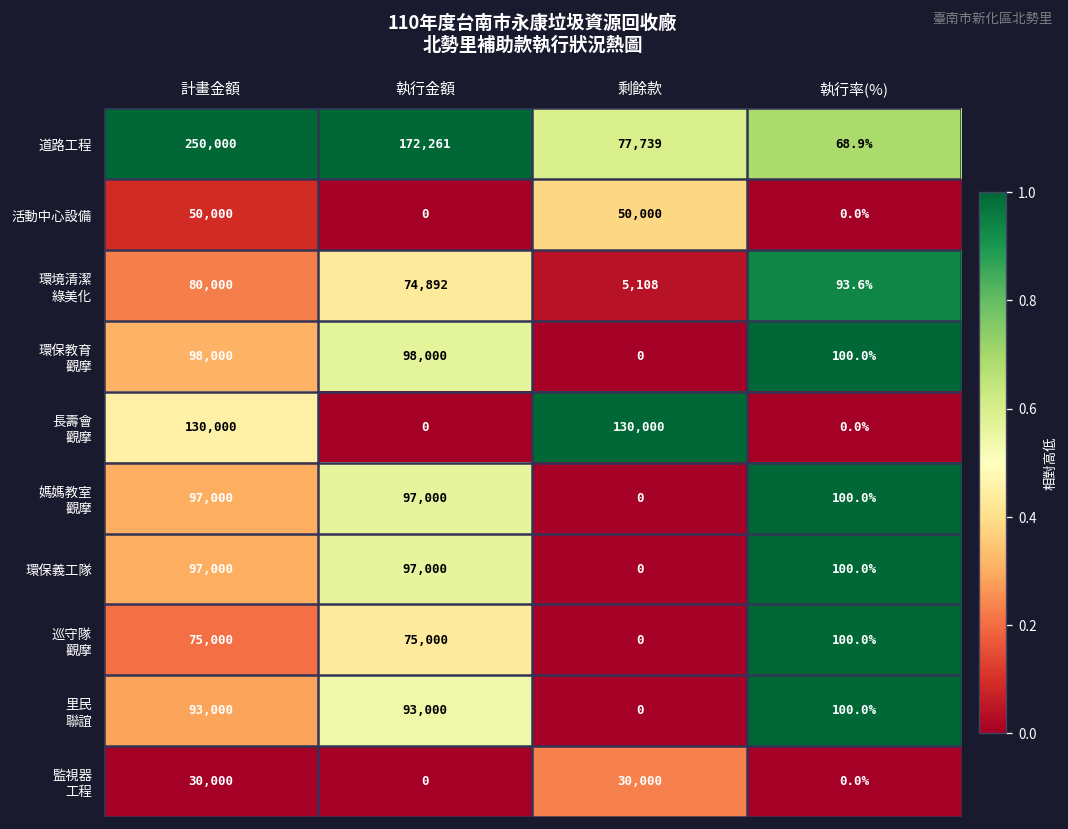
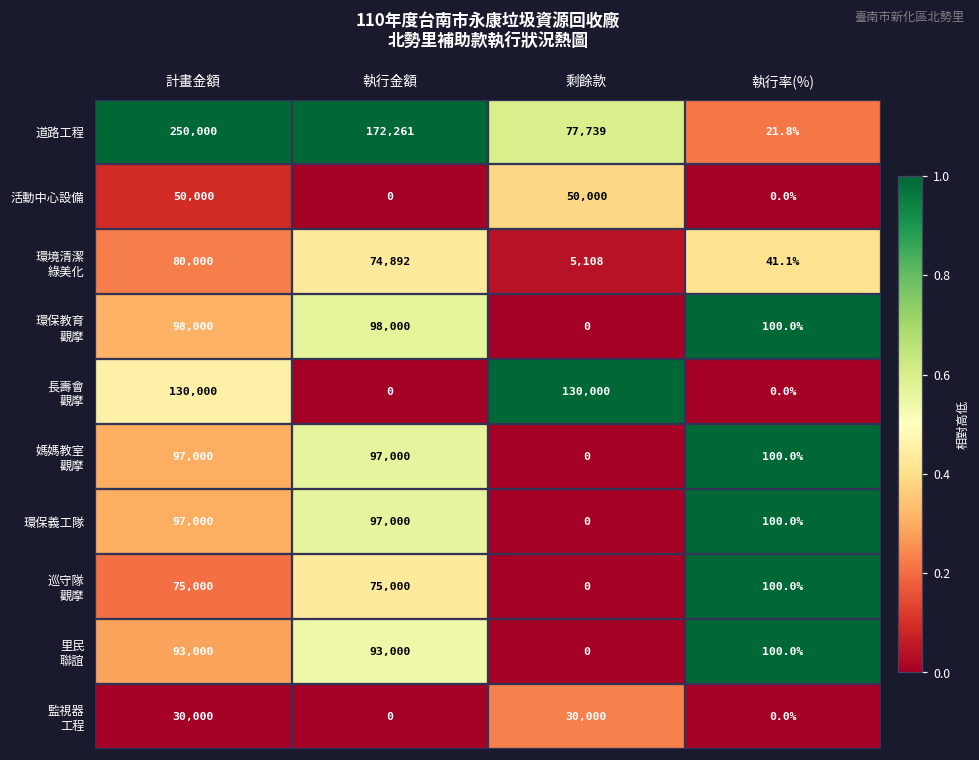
道路工程, 執行率(%): 68.9% -> 21.8%
環境清潔 綠美化, 執行率(%): 93.6% -> 41.1%
